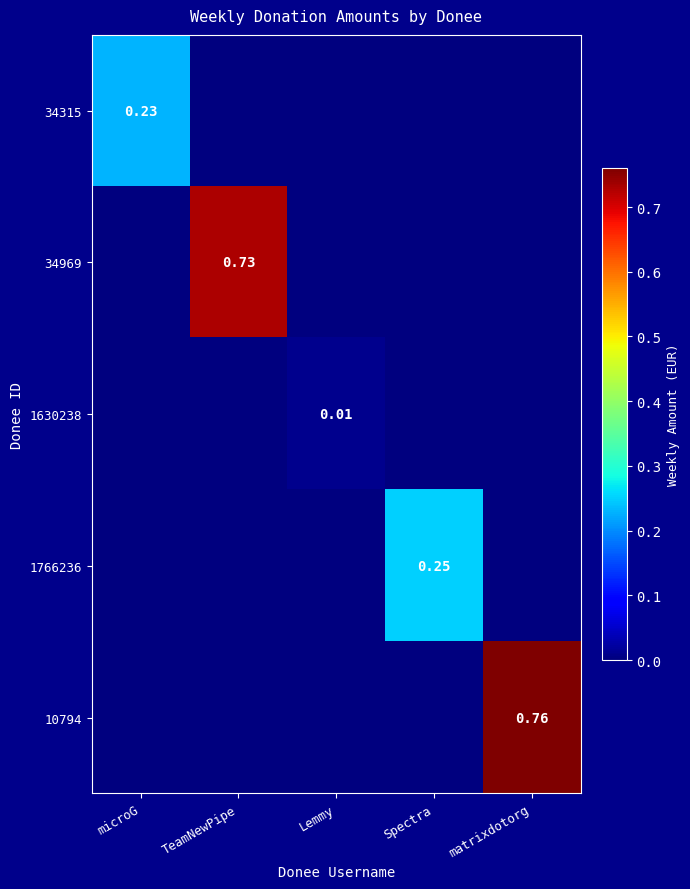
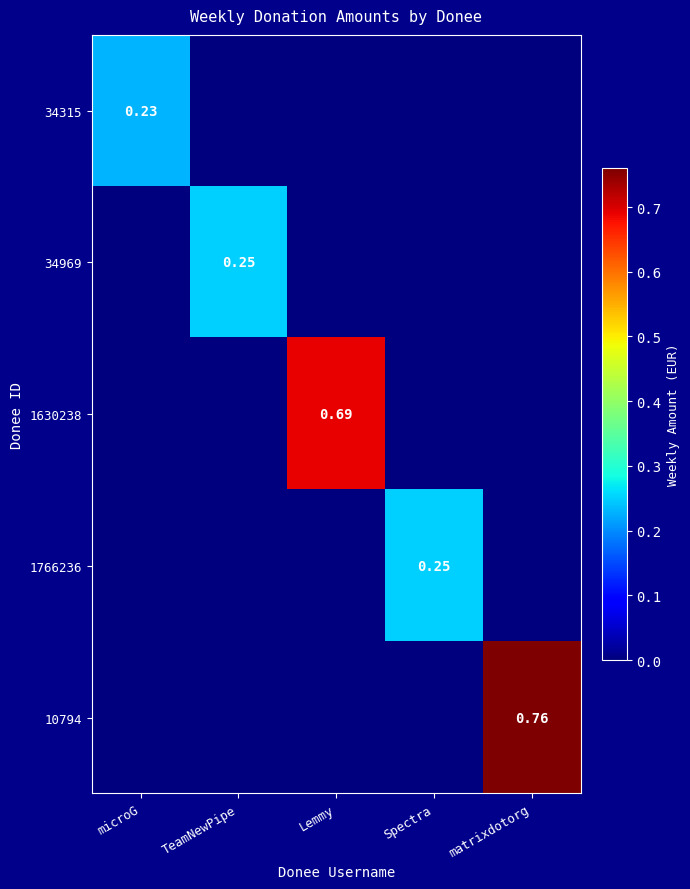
34969, TeamNewPipe: 0.73 -> 0.25
1630238, Lemmy: 0.01 -> 0.69
